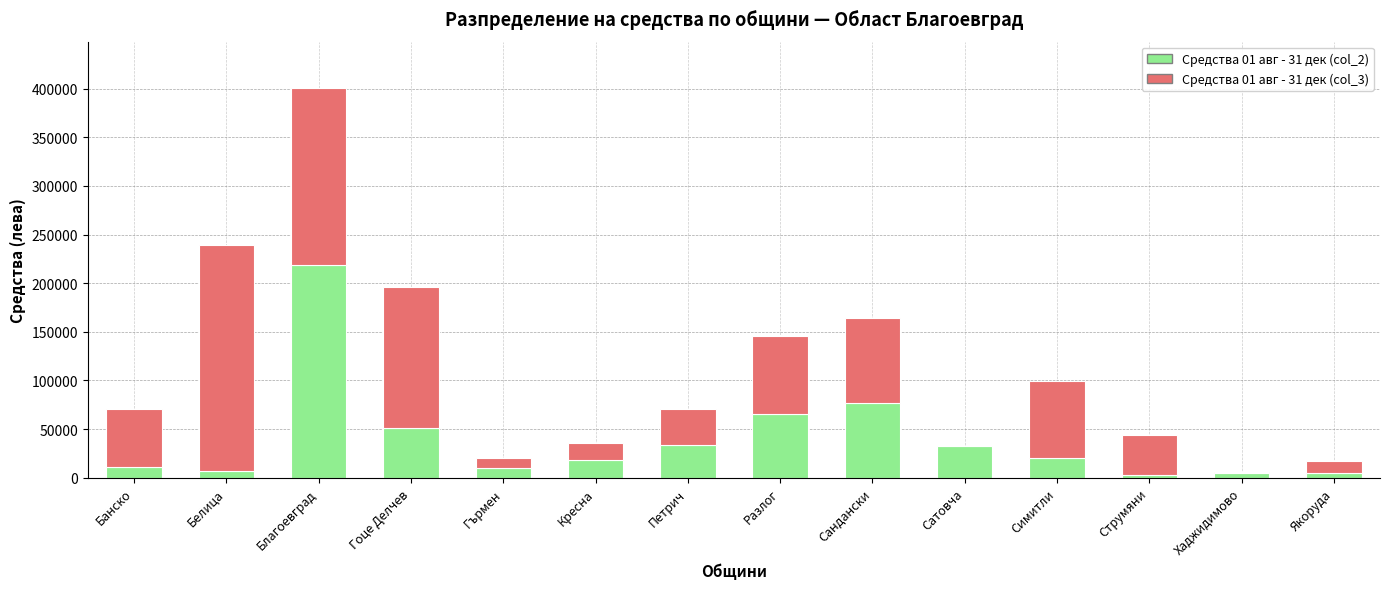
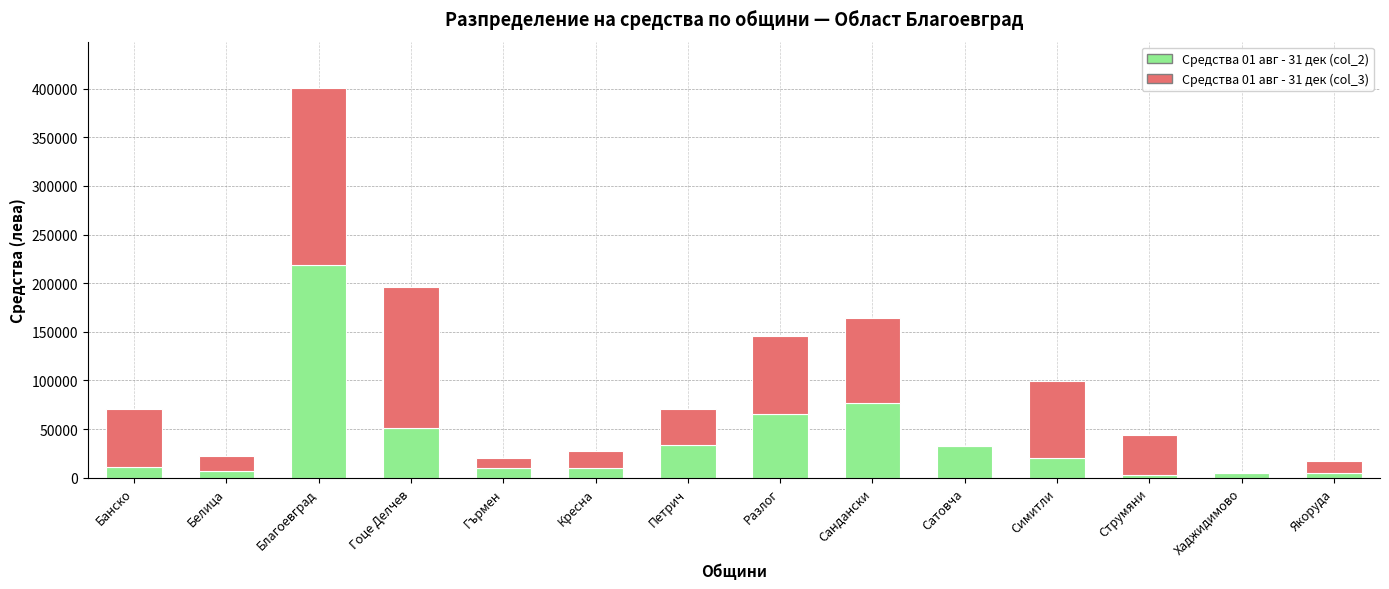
Средства 01 авг - 31 дек (col_3), Белица: 230000 -> 20000
Средства 01 авг - 31 дек (col_2), Кресна: 20000 -> 10000
